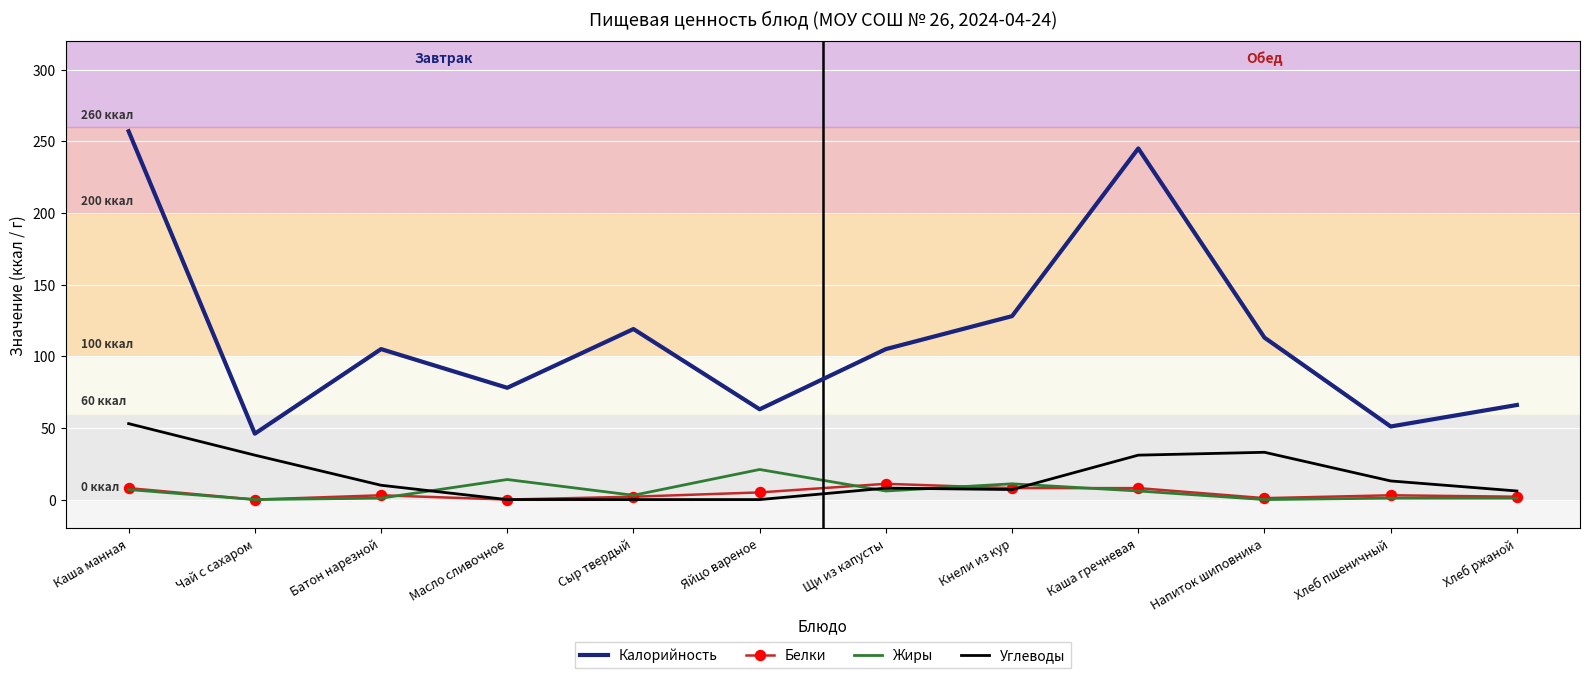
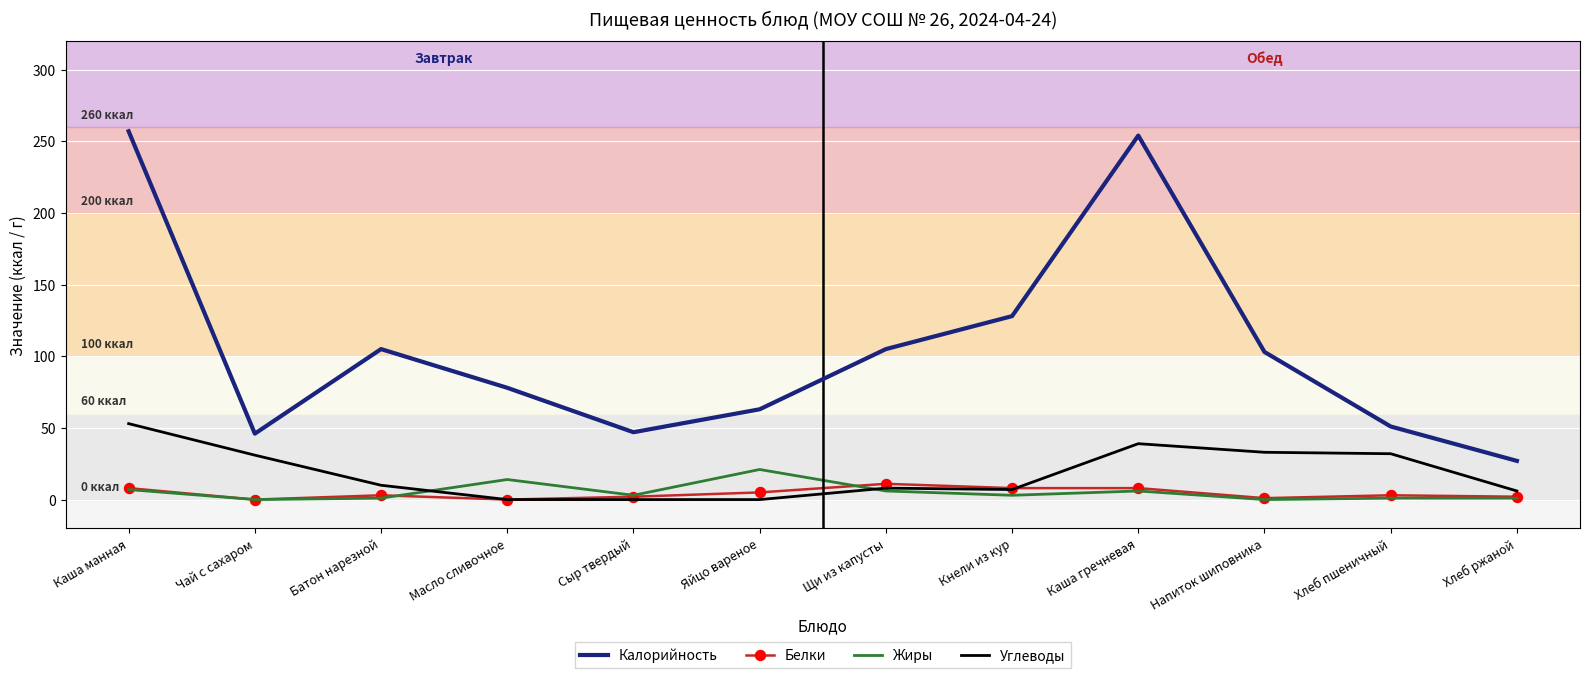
Калорийность, Сыр твердый: 119 -> 47
Жиры, Кнели из кур: 11 -> 3
Калорийность, Каша гречневая: 245 -> 254
Углеводы, Каша гречневая: 31 -> 39
Калорийность, Напиток шиповника: 113 -> 103
Углеводы, Хлеб пшеничный: 13 -> 32
Калорийность, Хлеб ржаной: 66 -> 27
